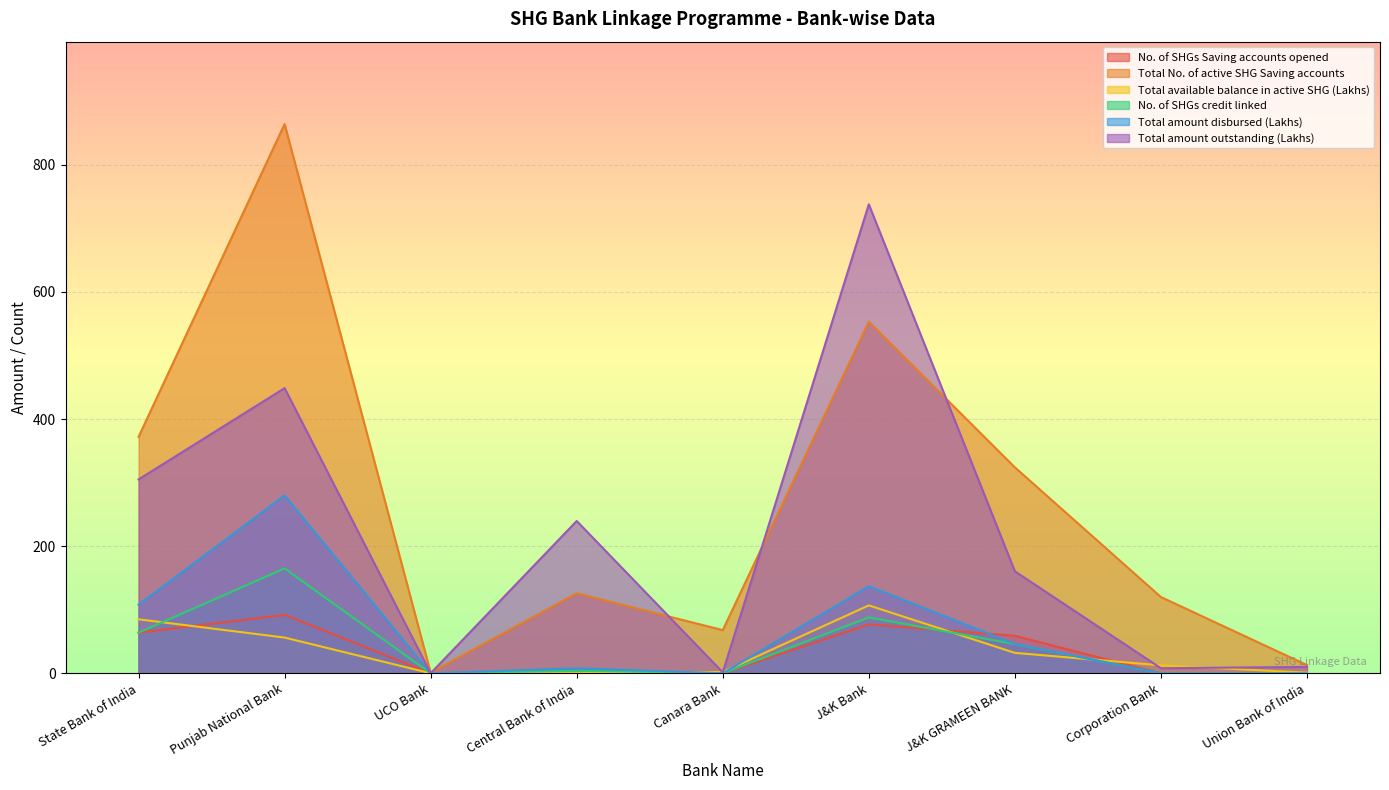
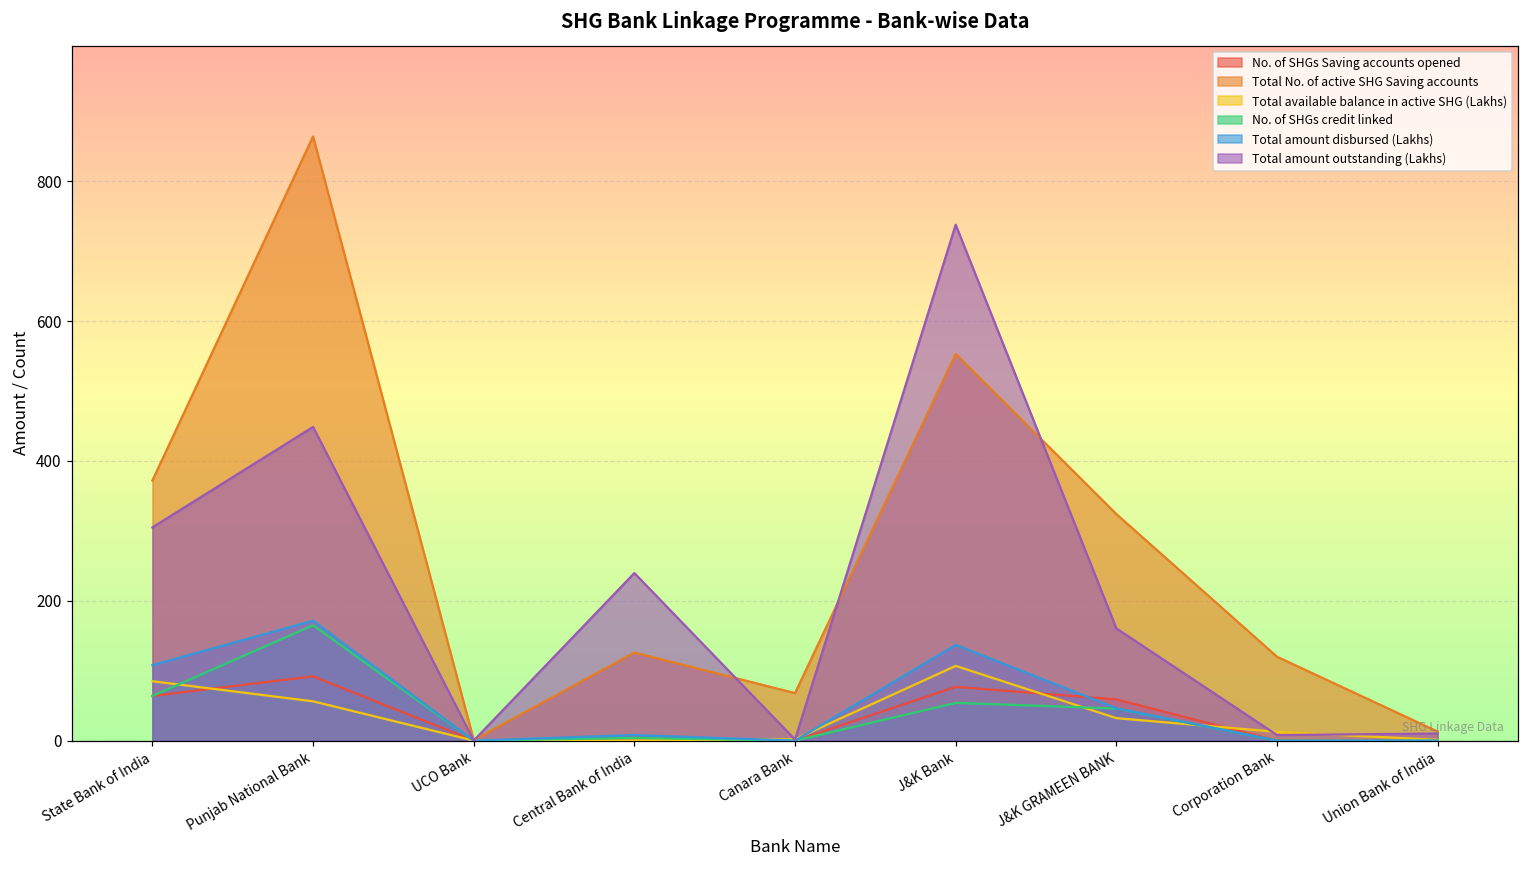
Total amount disbursed (Lakhs), Punjab National Bank: 280 -> 170
No. of SHGs credit linked, J&K Bank: 90 -> 50
